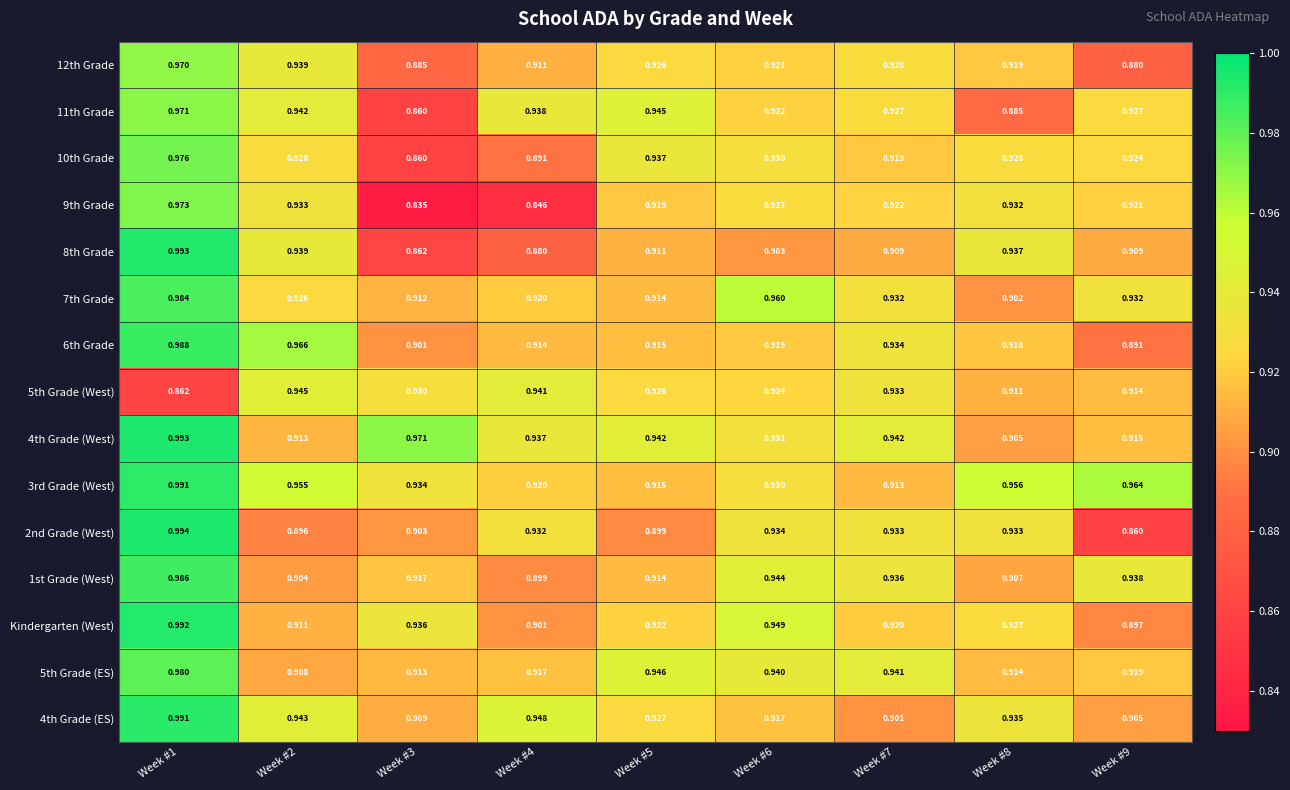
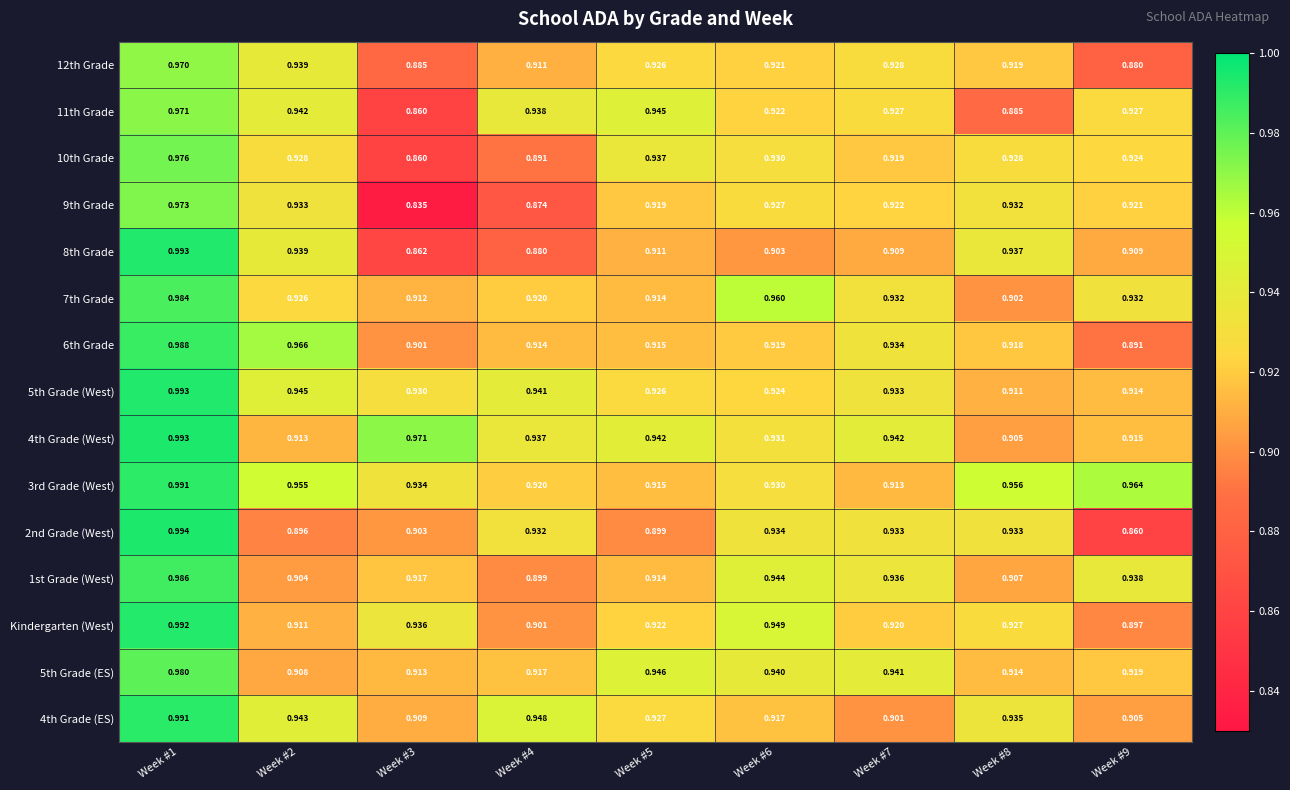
9th Grade, Week #4: 0.846 -> 0.874
5th Grade (West), Week #1: 0.862 -> 0.993
